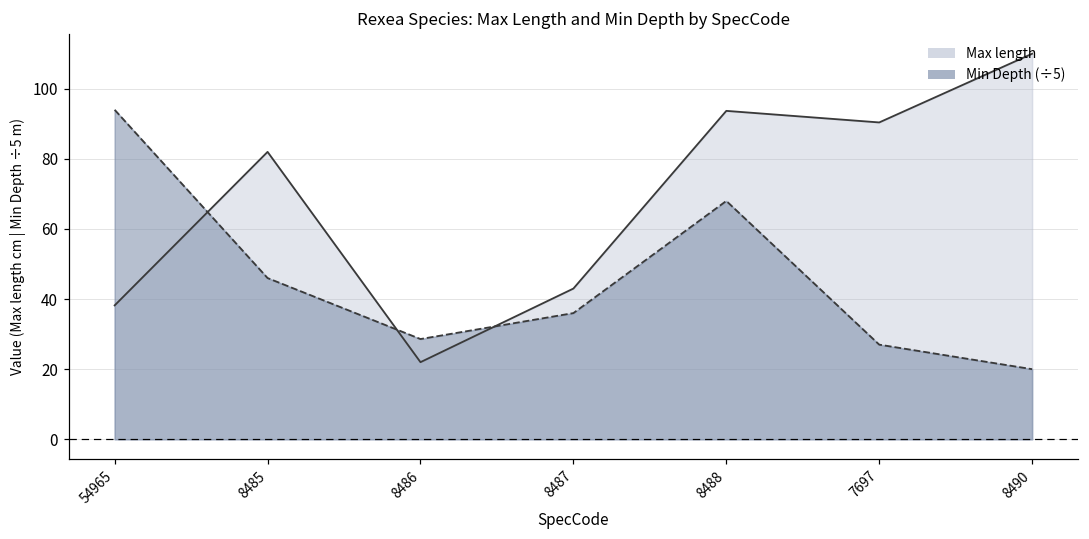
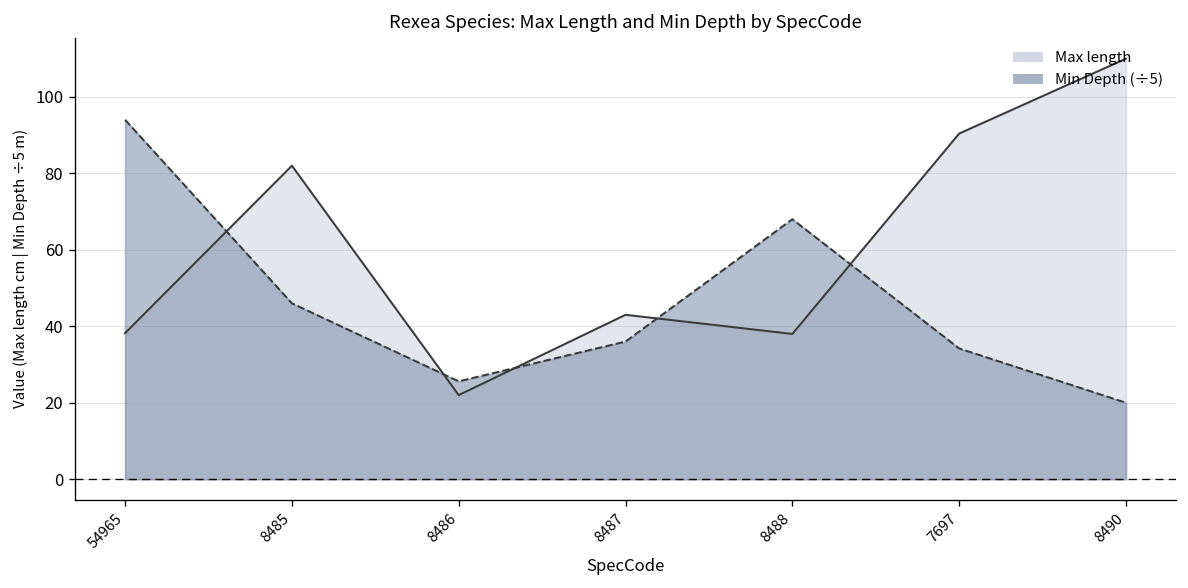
Min Depth (÷5), 8486: 29 -> 26
Max length, 8488: 94 -> 38
Min Depth (÷5), 7697: 27 -> 34
